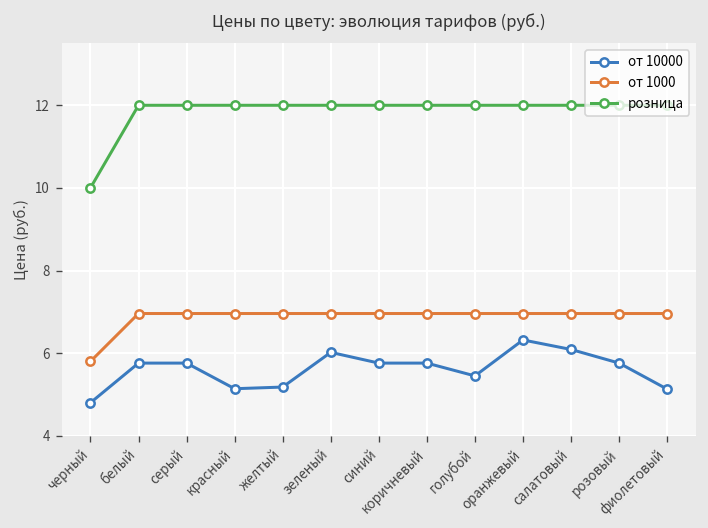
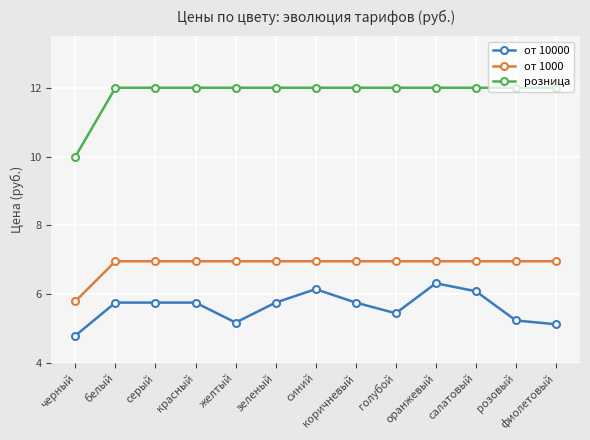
от 10000, красный: 5.1 -> 5.8
от 10000, зеленый: 6.0 -> 5.8
от 10000, синий: 5.8 -> 6.2
от 10000, розовый: 5.8 -> 5.2
